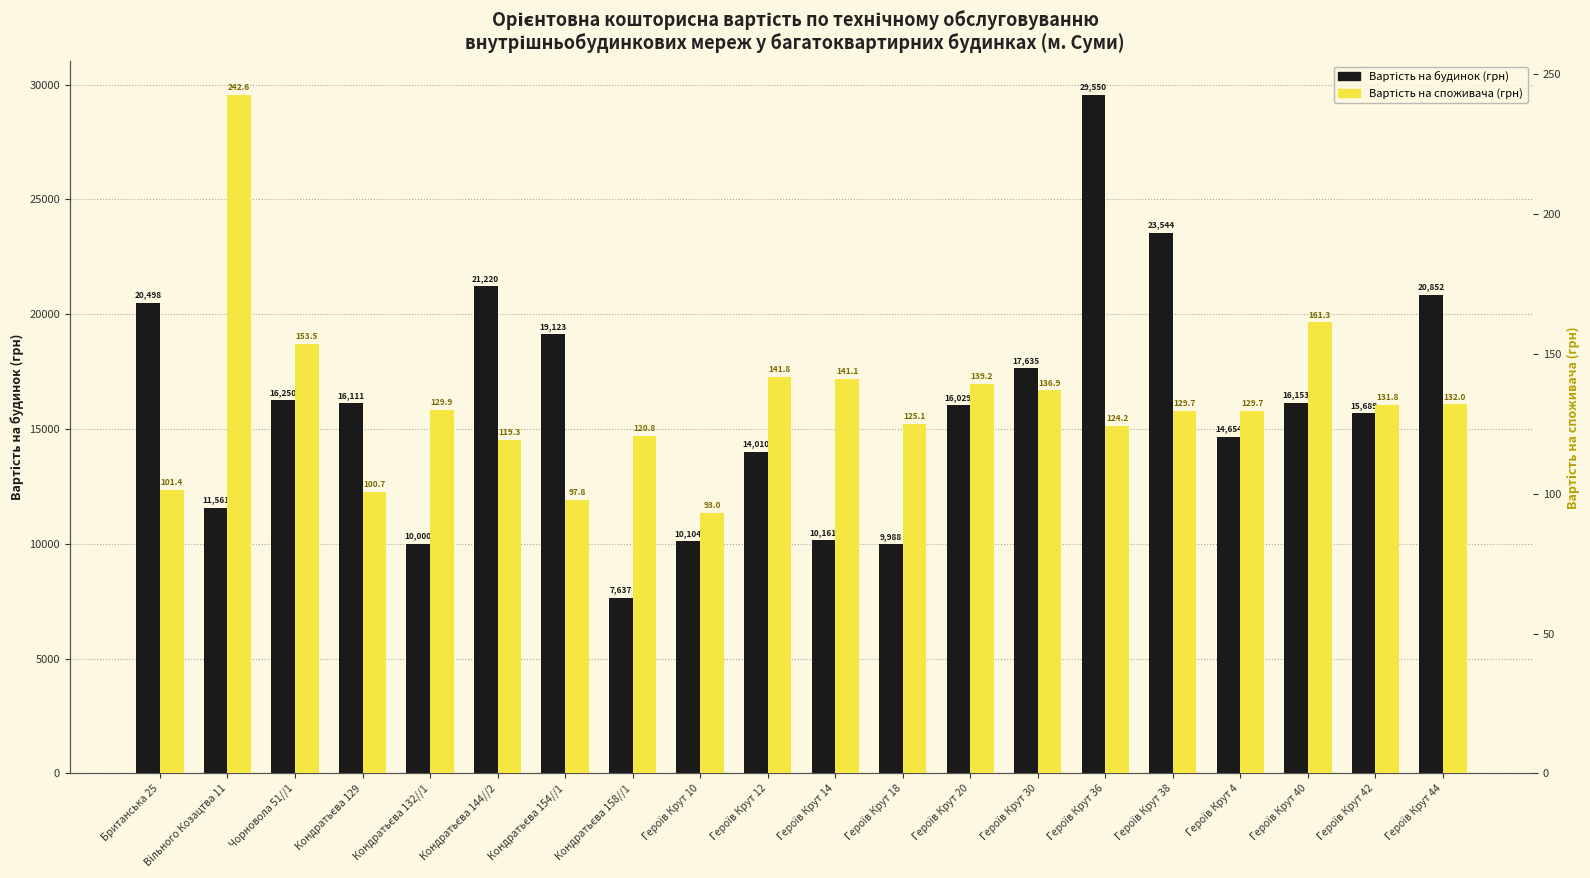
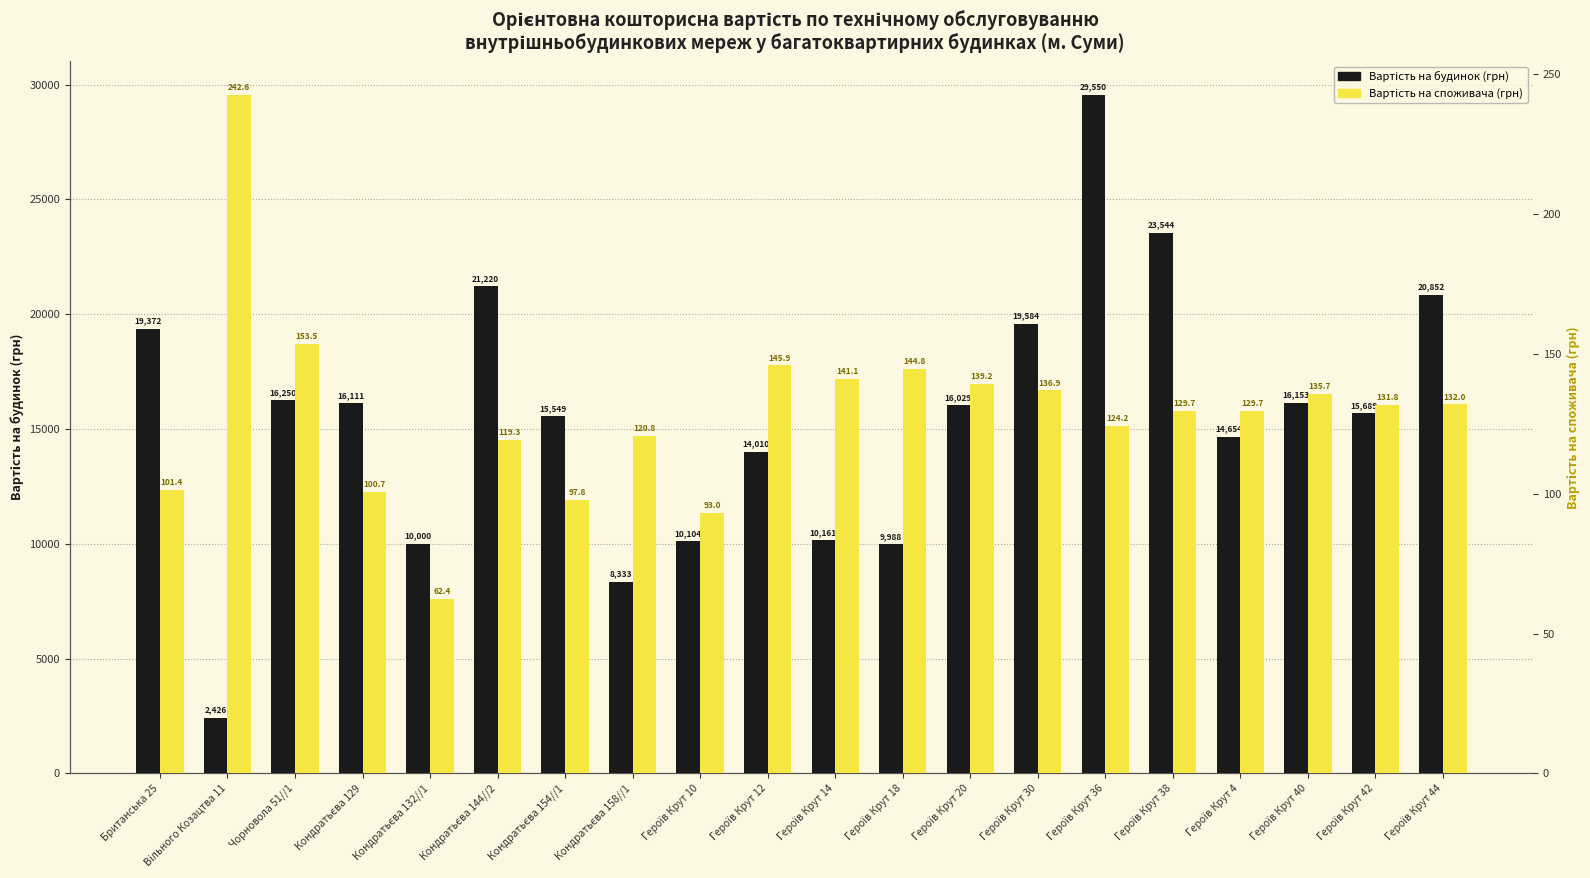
Вартість на будинок (грн), Британська 25: 20,498 -> 19,372
Вартість на будинок (грн), Вільного Козацтва 11: 11,561 -> 2,426
Вартість на будинок (грн), Кондратьєва 154//1: 19,123 -> 15,549
Вартість на будинок (грн), Кондратьєва 158//1: 7,637 -> 8,333
Вартість на будинок (грн), Героїв Крут 30: 17,635 -> 19,584
Вартість на споживача (грн), Кондратьєва 132//1: 129.9 -> 62.4
Вартість на споживача (грн), Героїв Крут 12: 141.8 -> 145.9
Вартість на споживача (грн), Героїв Крут 18: 125.1 -> 144.8
Вартість на споживача (грн), Героїв Крут 40: 161.3 -> 135.7
